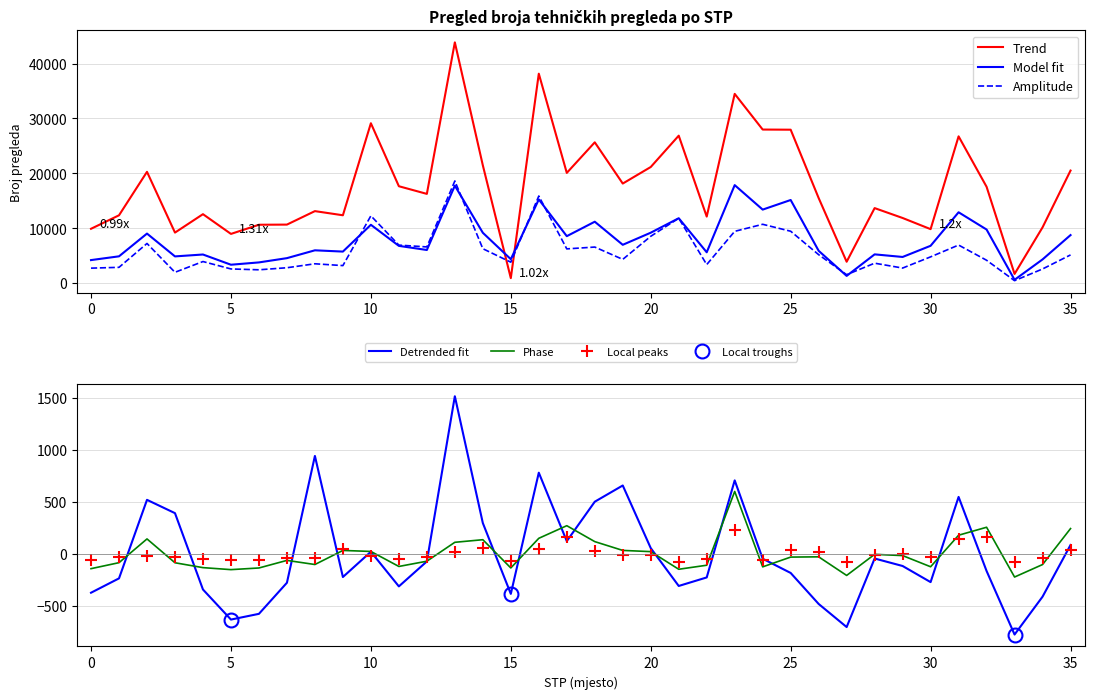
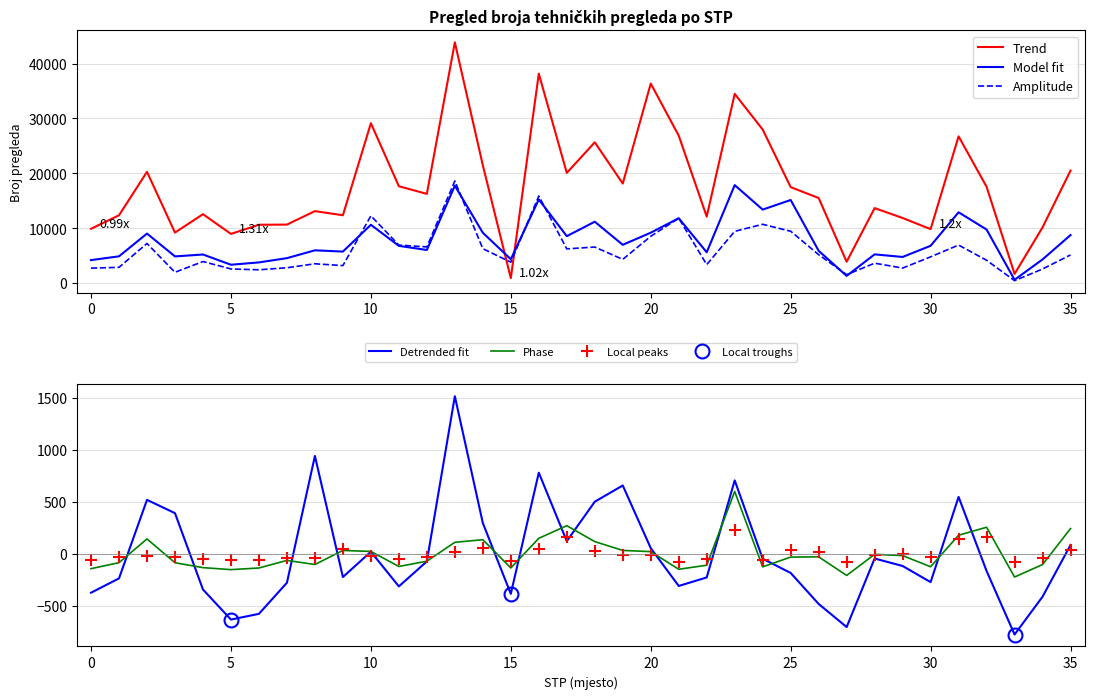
Pregled broja tehničkih pregleda po STP, Trend, 20: 21000 -> 36000
Pregled broja tehničkih pregleda po STP, Trend, 25: 28000 -> 17000
